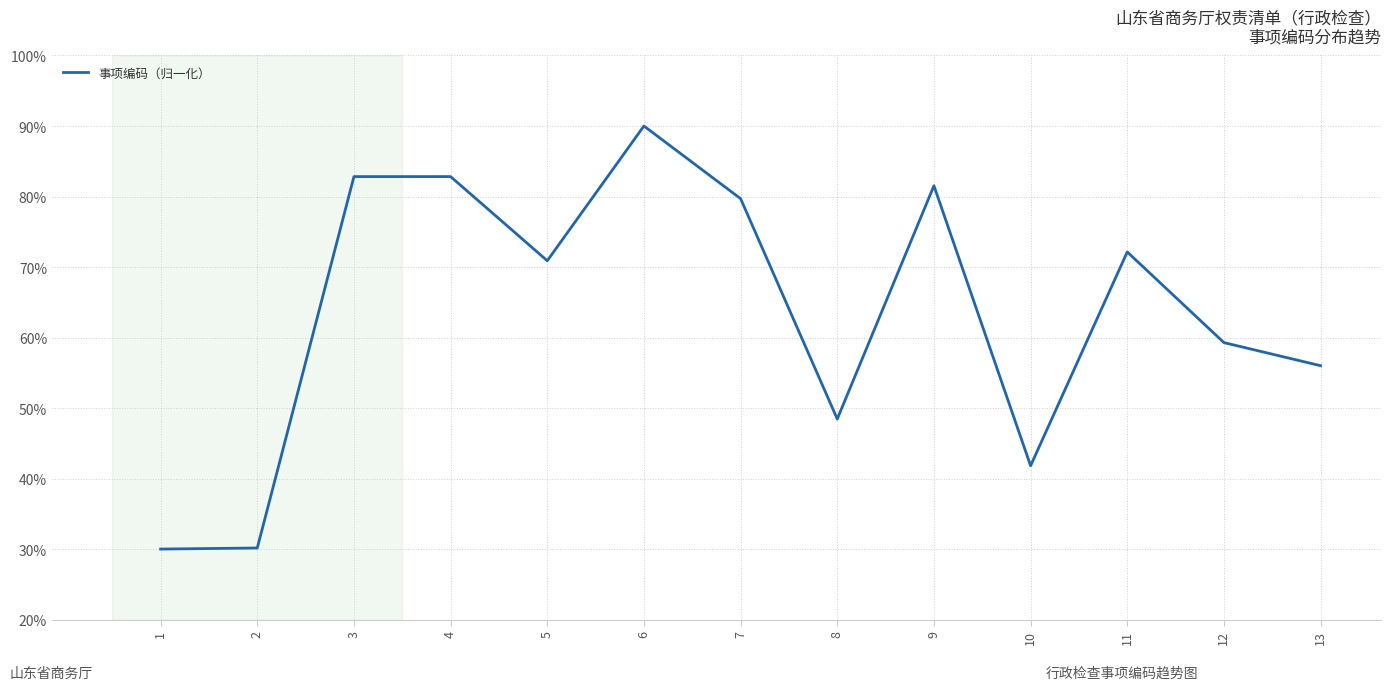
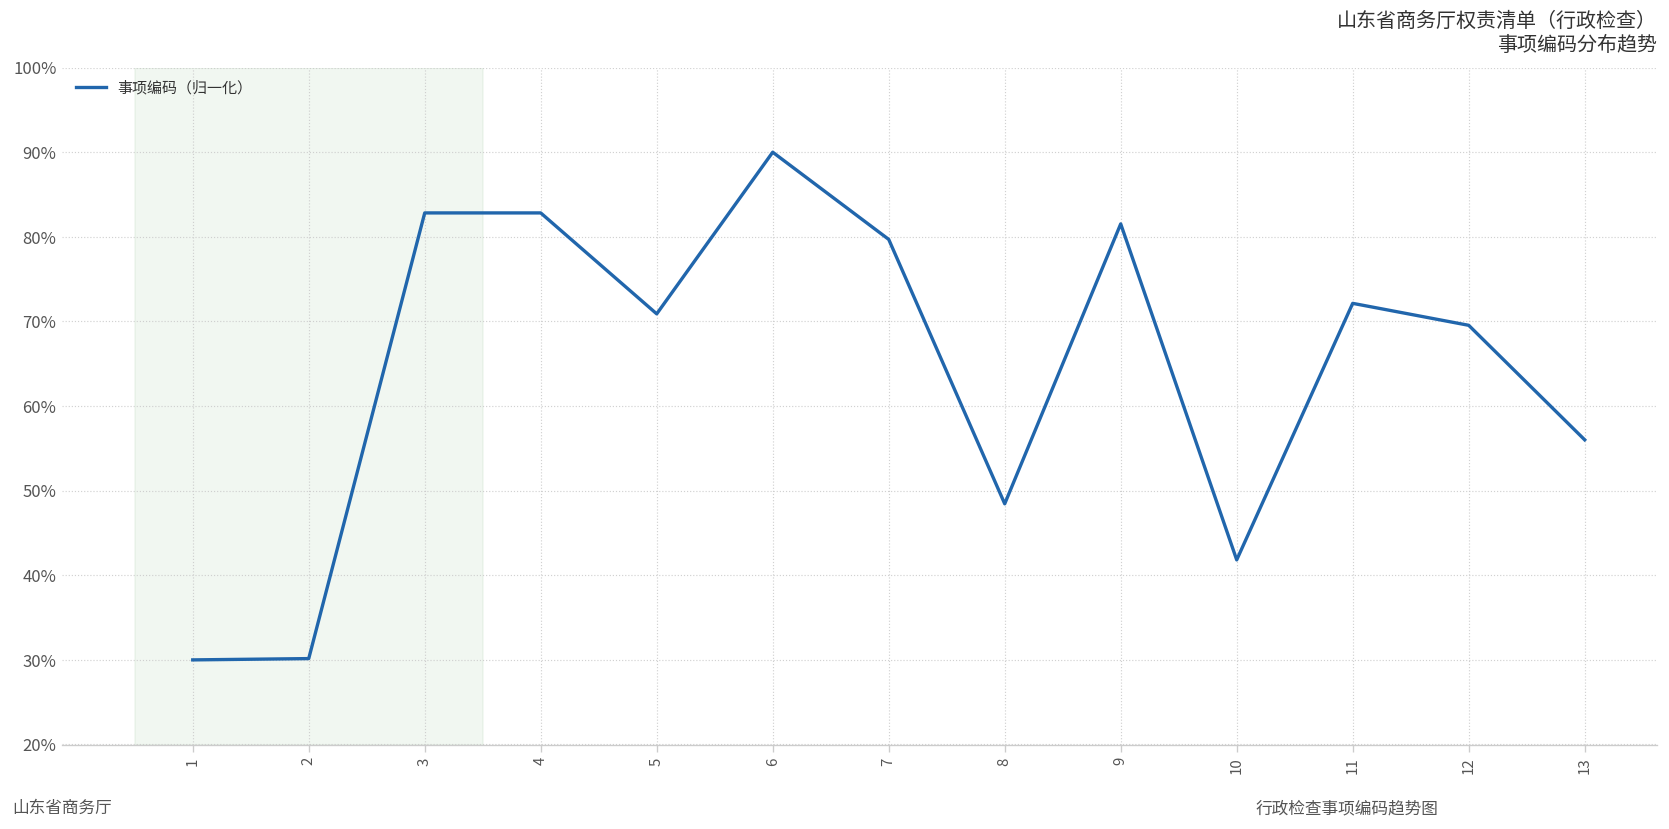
12: 59% -> 70%
